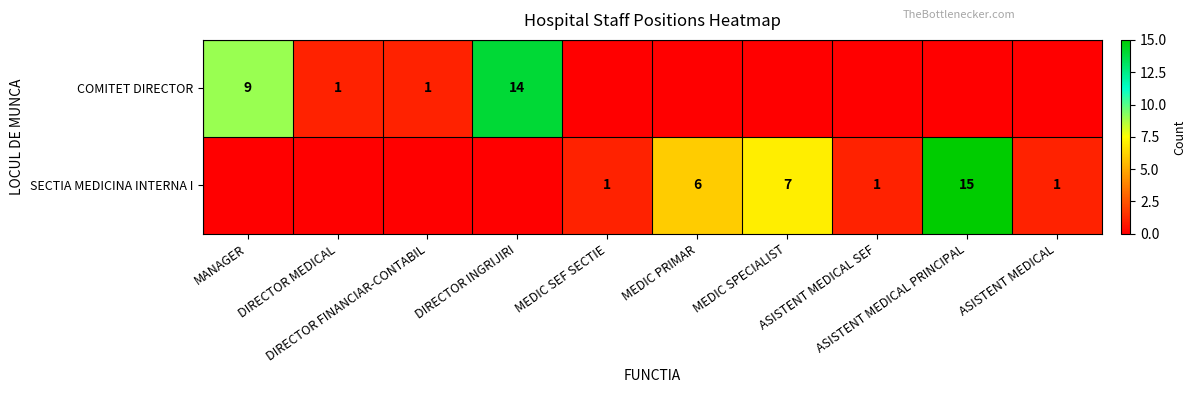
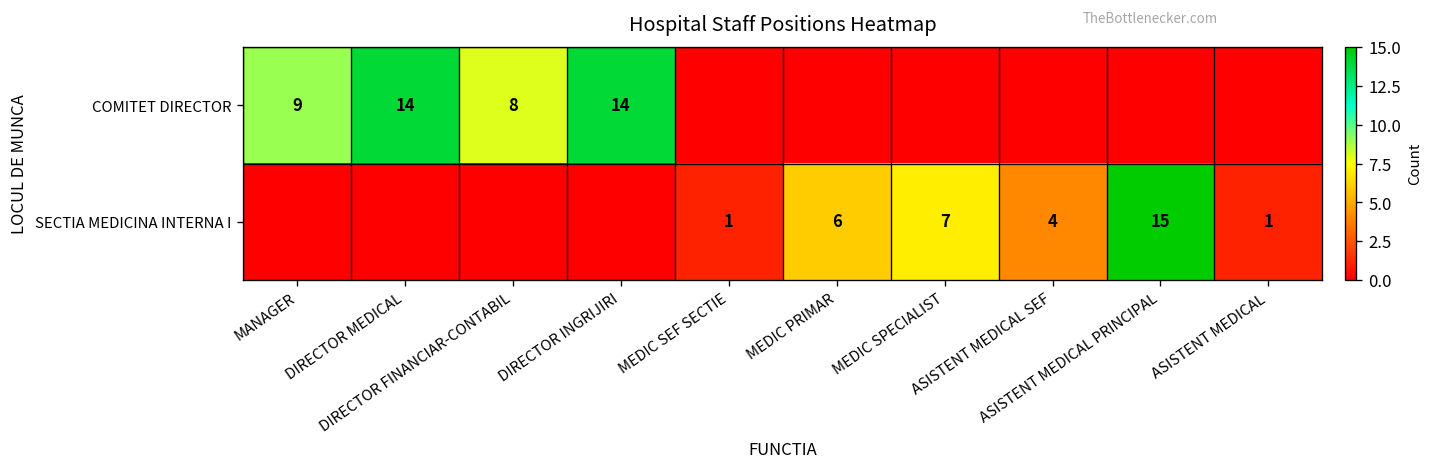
COMITET DIRECTOR, DIRECTOR MEDICAL: 1 -> 14
COMITET DIRECTOR, DIRECTOR FINANCIAR-CONTABIL: 1 -> 8
SECTIA MEDICINA INTERNA I, ASISTENT MEDICAL SEF: 1 -> 4
